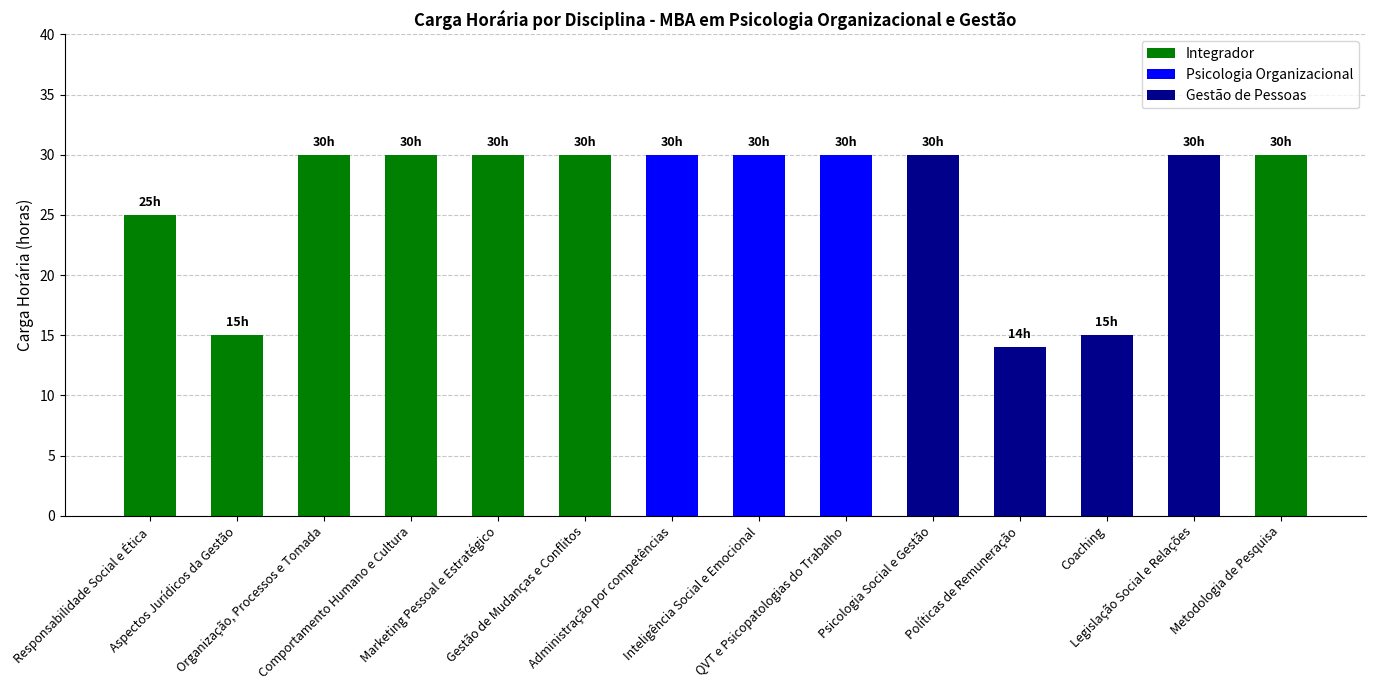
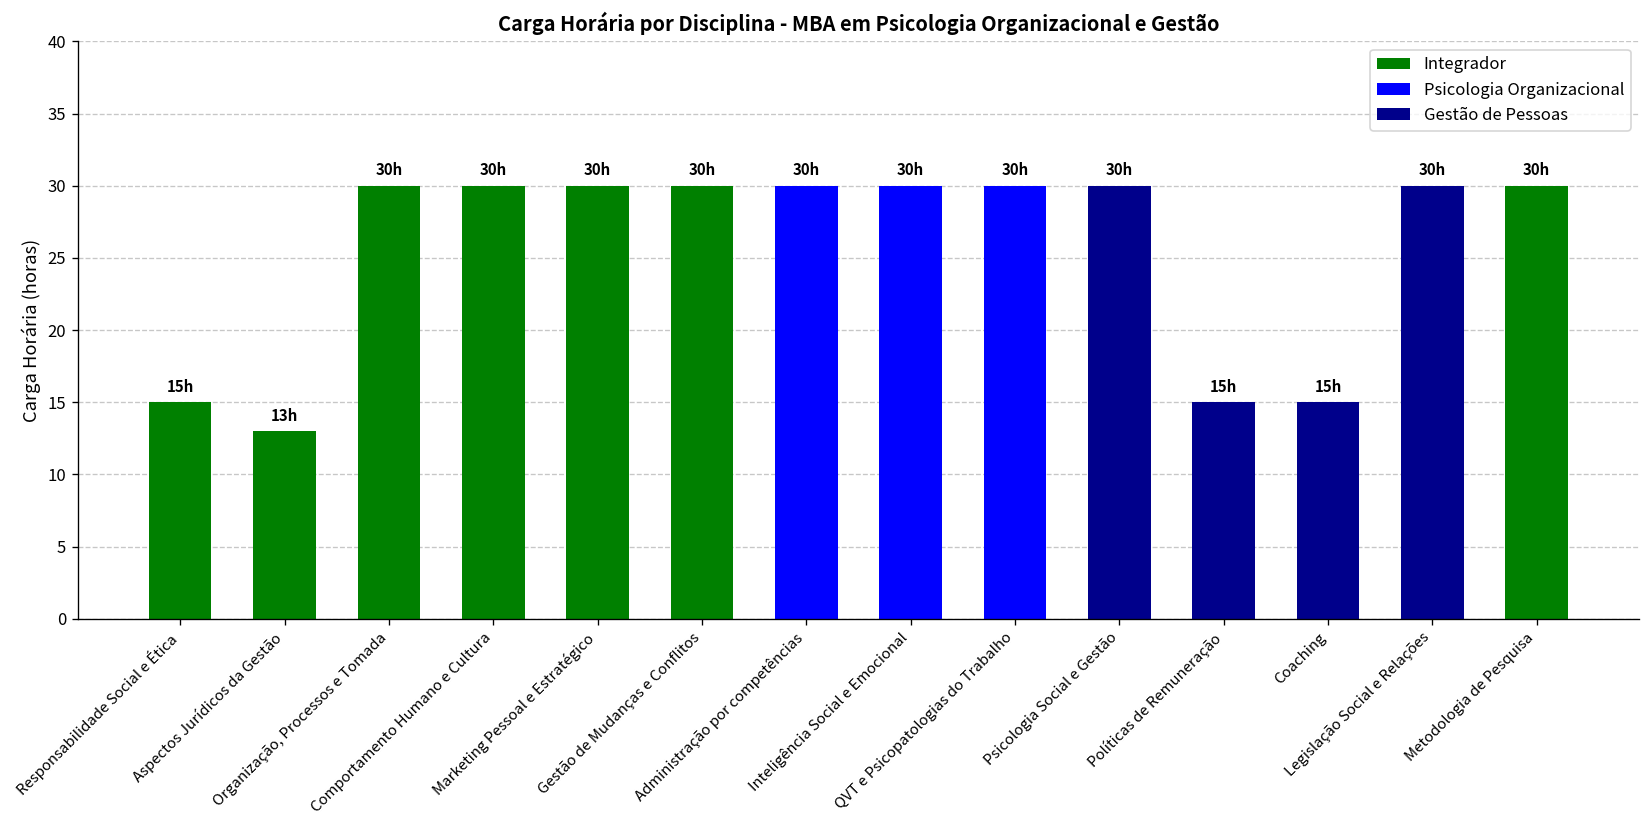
Responsabilidade Social e Ética: 25h -> 15h
Aspectos Jurídicos da Gestão: 15h -> 13h
Políticas de Remuneração: 14h -> 15h
